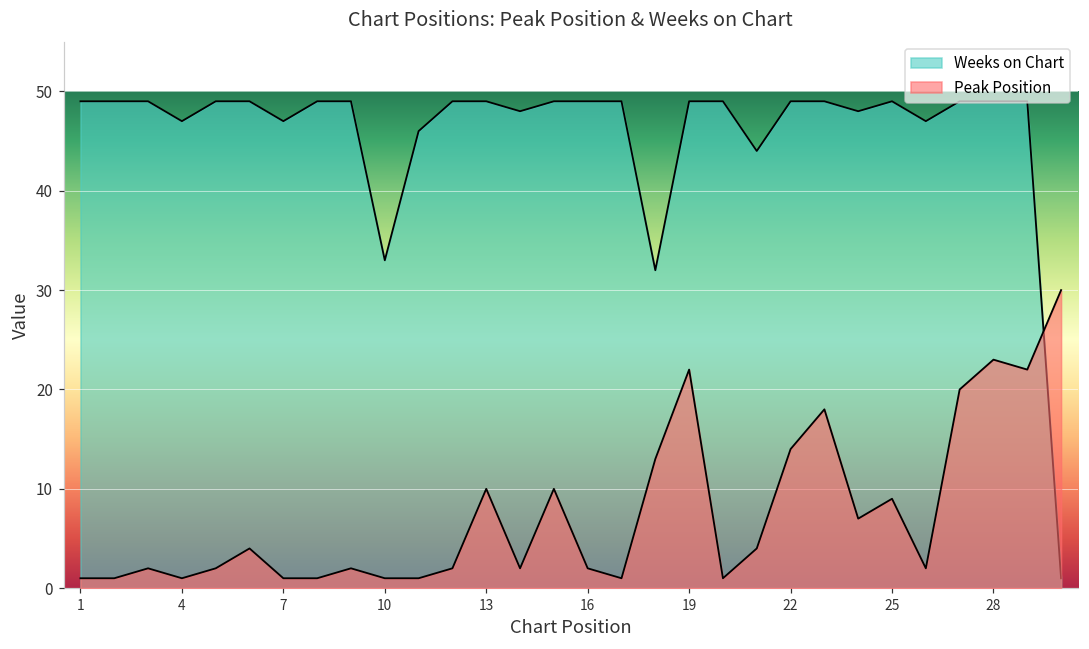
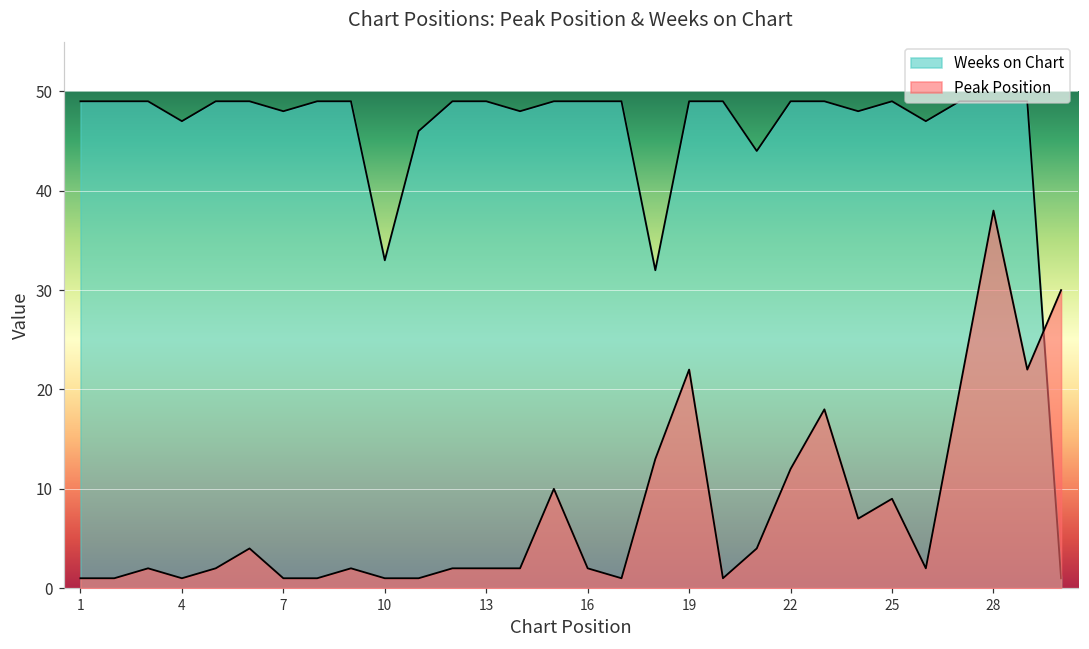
Weeks on Chart, 7: 47 -> 48
Peak Position, 13: 10 -> 2
Peak Position, 22: 14 -> 12
Peak Position, 28: 23 -> 38
